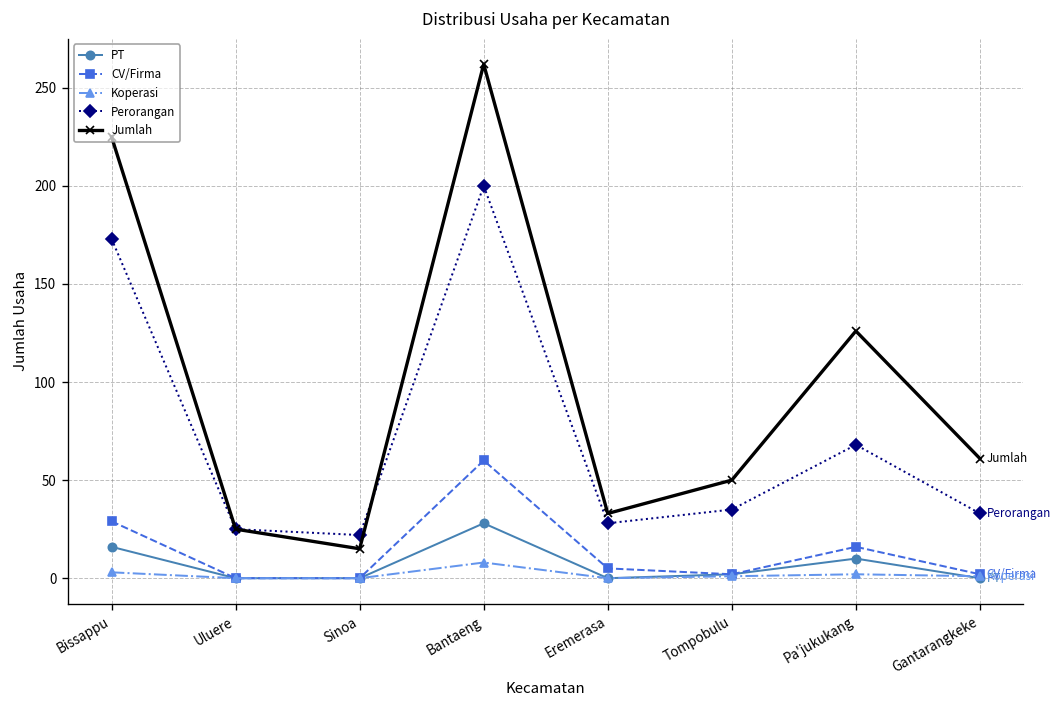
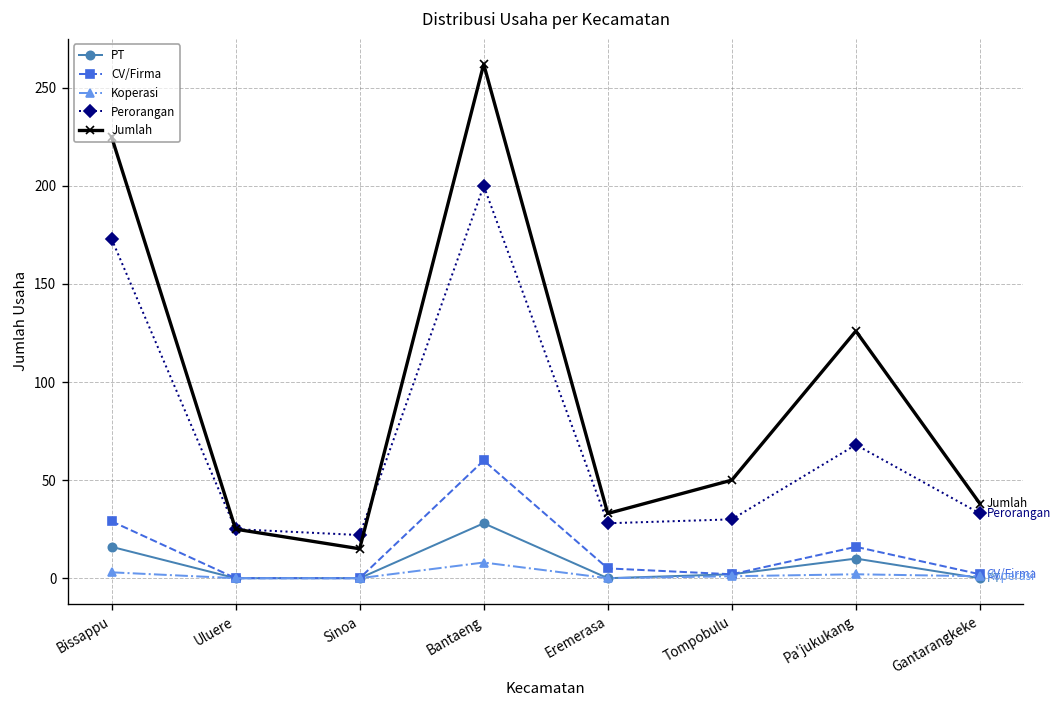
Perorangan, Tompobulu: 35 -> 30
Jumlah, Gantarangkeke: 61 -> 38
